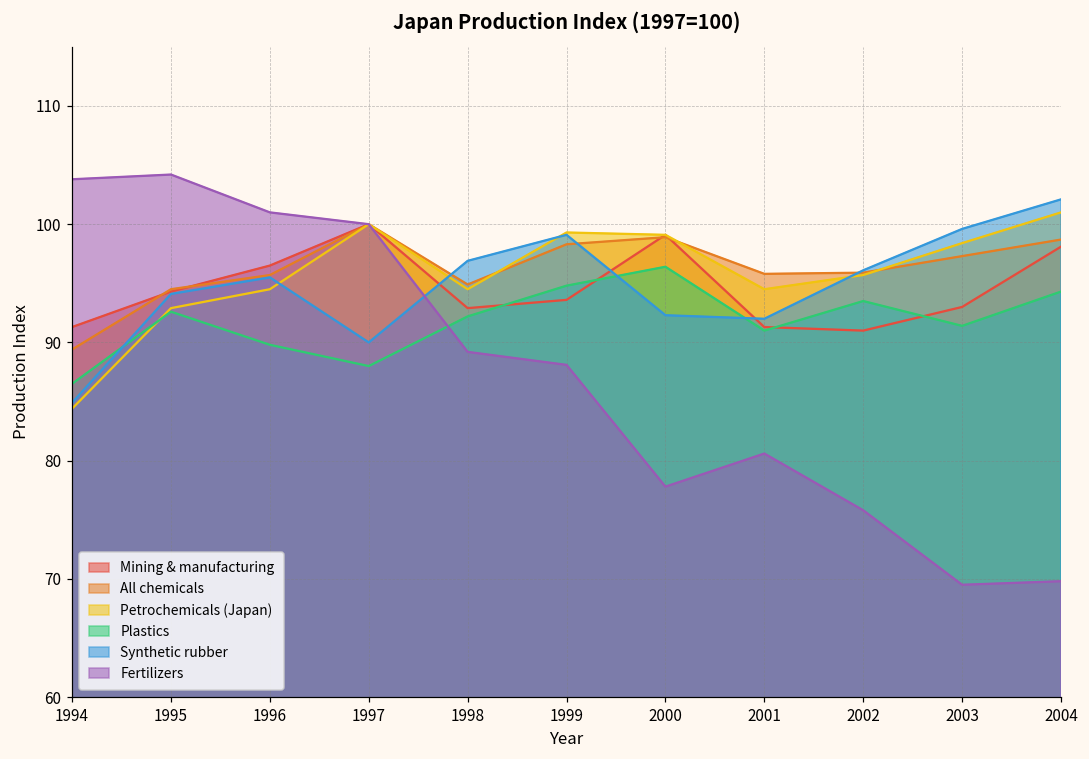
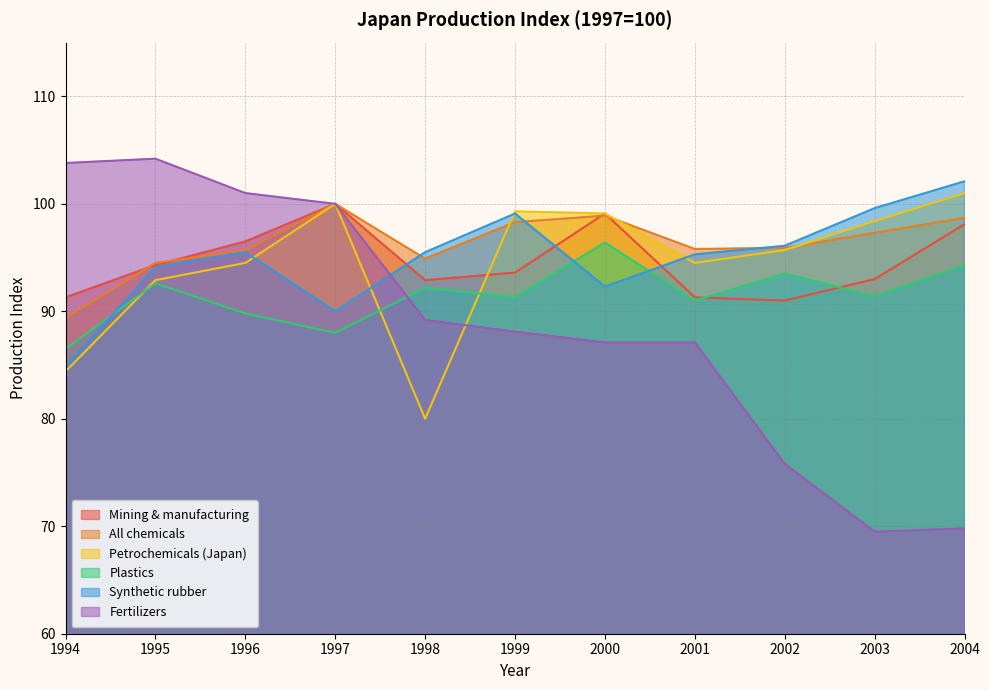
Petrochemicals (Japan), 1998: 94.5 -> 80.0
Synthetic rubber, 1998: 96.9 -> 95.5
Plastics, 1999: 94.8 -> 91.3
Fertilizers, 2000: 77.8 -> 87.1
Synthetic rubber, 2001: 92.0 -> 95.3
Fertilizers, 2001: 80.6 -> 87.1
